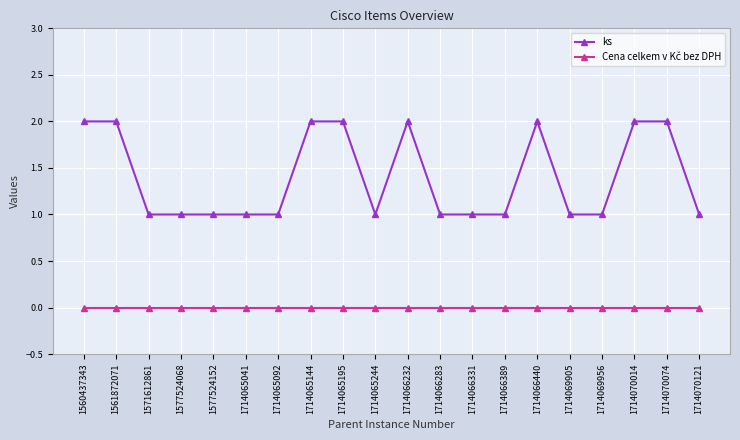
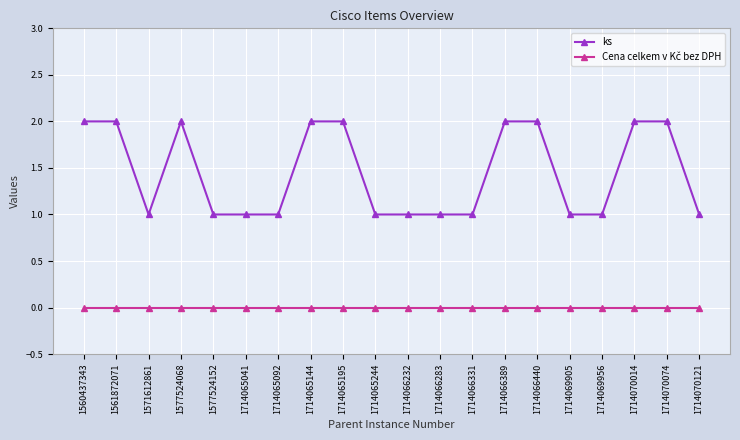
ks, 1577524068: 1 -> 2
ks, 1714066232: 2 -> 1
ks, 1714066389: 1 -> 2
